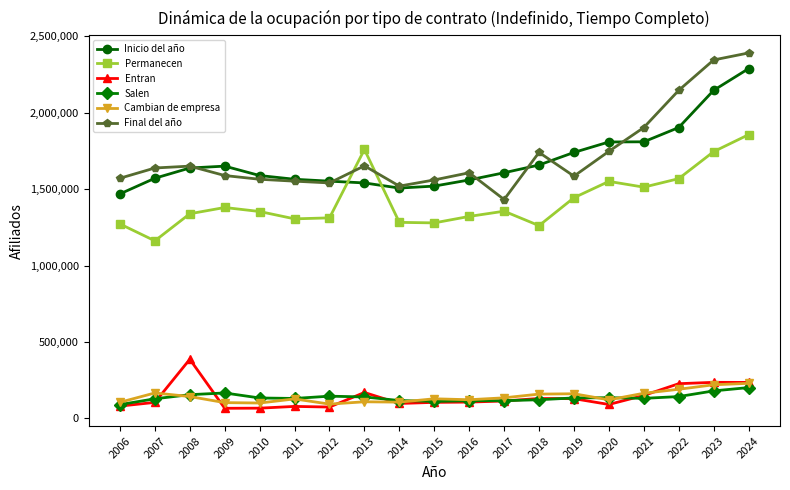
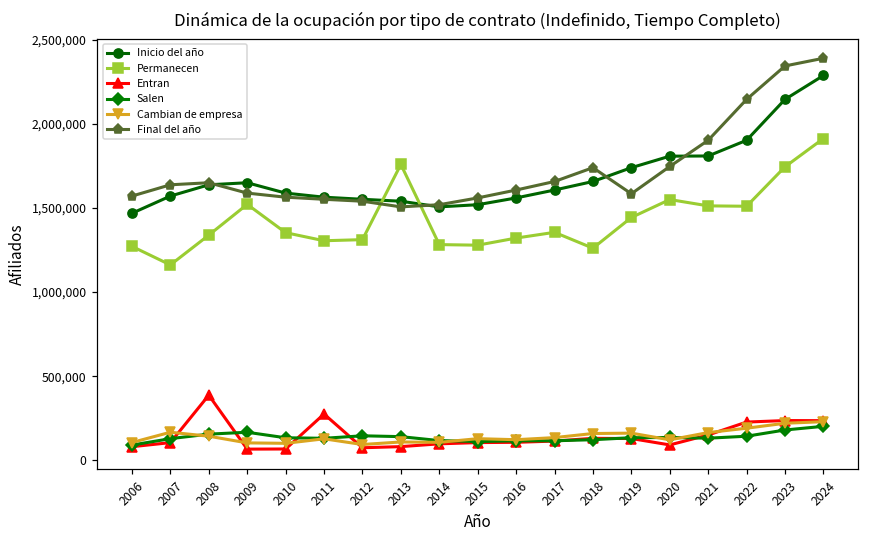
Permanecen, 2009: 1,380,000 -> 1,520,000
Entran, 2011: 80,000 -> 280,000
Entran, 2013: 170,000 -> 80,000
Final del año, 2013: 1,650,000 -> 1,510,000
Final del año, 2017: 1,430,000 -> 1,660,000
Permanecen, 2022: 1,570,000 -> 1,510,000
Permanecen, 2024: 1,860,000 -> 1,910,000
